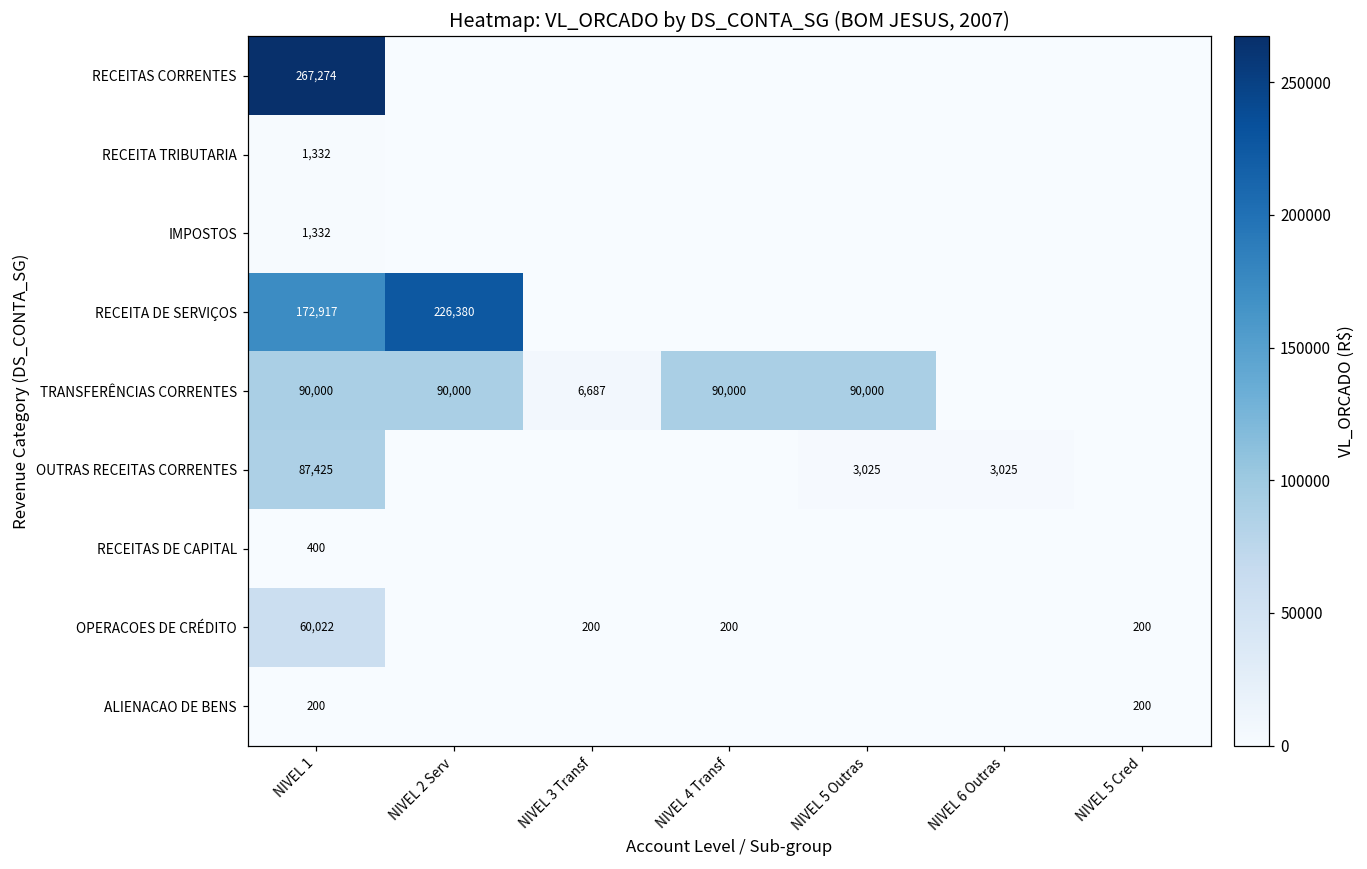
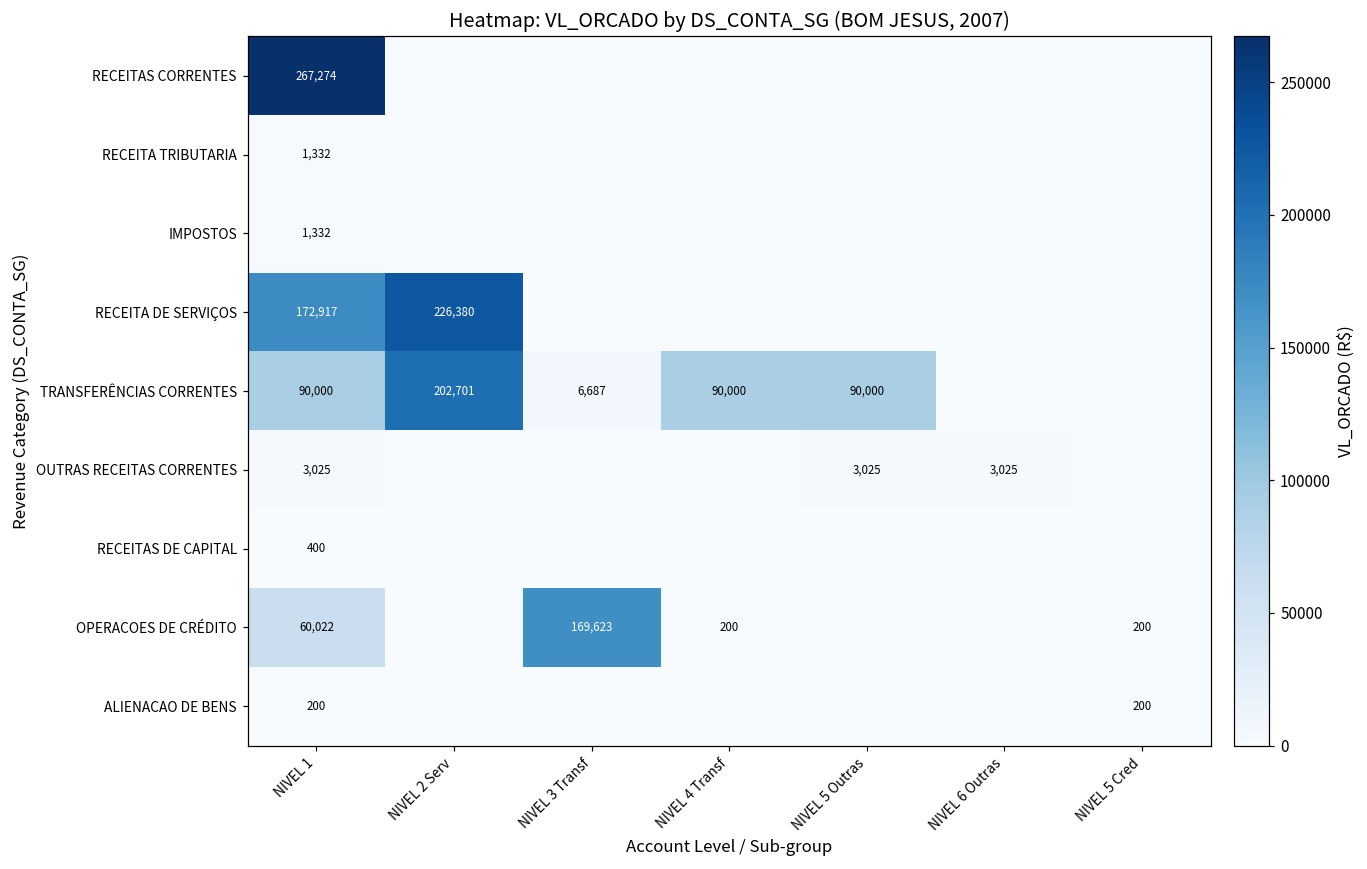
TRANSFERÊNCIAS CORRENTES, NIVEL 2 Serv: 90,000 -> 202,701
OUTRAS RECEITAS CORRENTES, NIVEL 1: 87,425 -> 3,025
OPERACOES DE CRÉDITO, NIVEL 3 Transf: 200 -> 169,623
